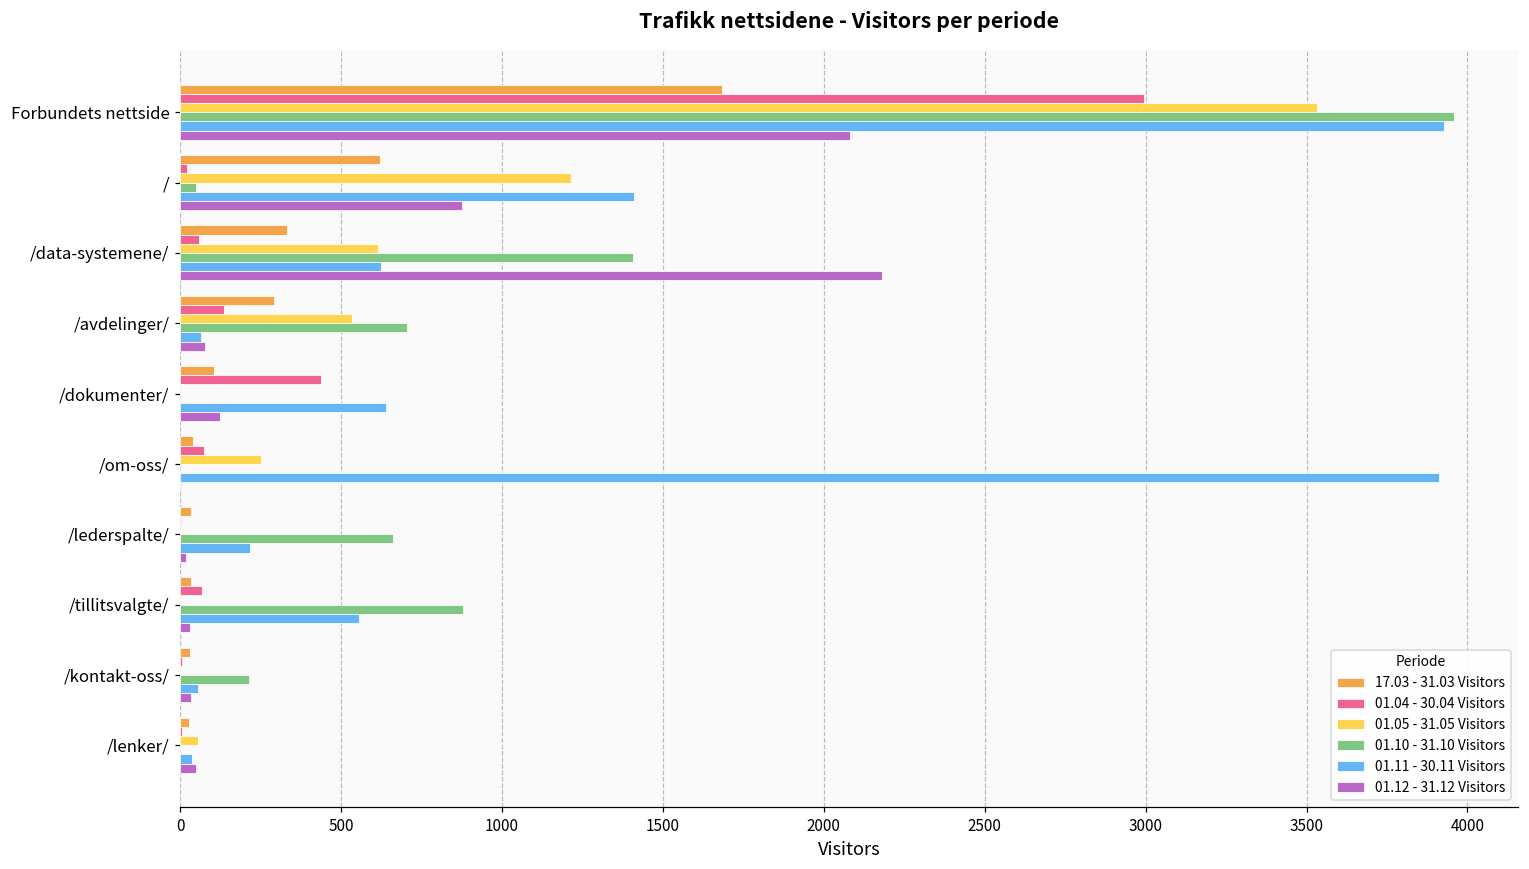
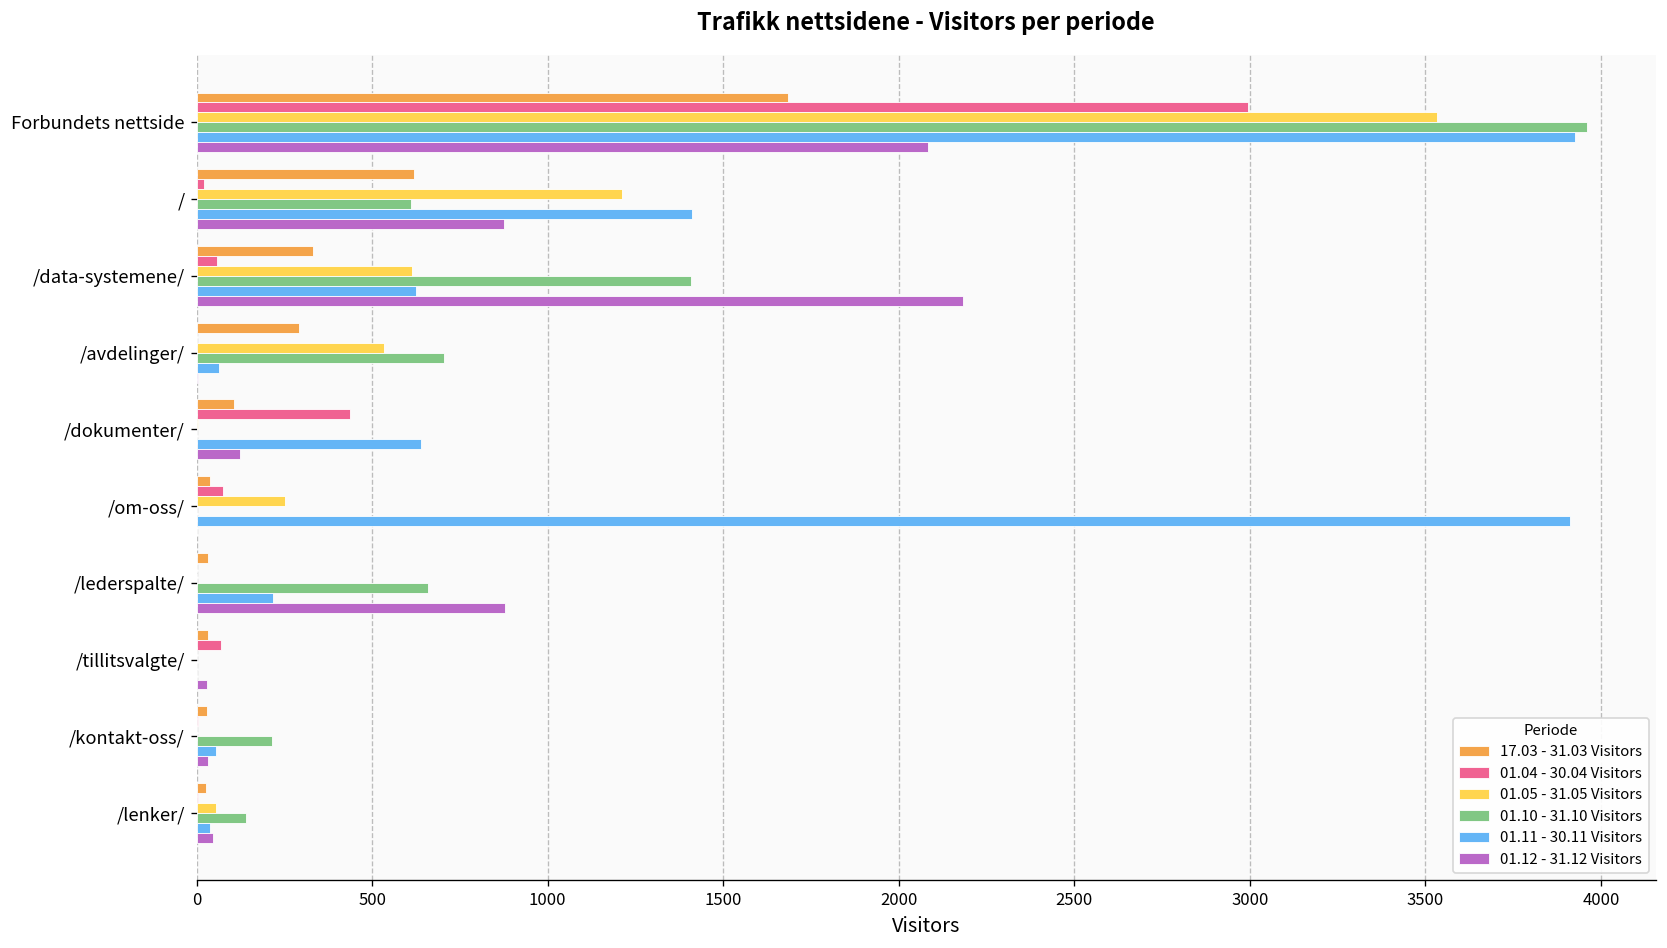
01.10 - 31.10 Visitors, /: 50 -> 610
01.04 - 30.04 Visitors, /avdelinger/: 140 -> 0
01.12 - 31.12 Visitors, /avdelinger/: 80 -> 0
01.12 - 31.12 Visitors, /lederspalte/: 20 -> 880
01.10 - 31.10 Visitors, /tillitsvalgte/: 880 -> 0
01.11 - 30.11 Visitors, /tillitsvalgte/: 550 -> 0
01.10 - 31.10 Visitors, /lenker/: 0 -> 140
